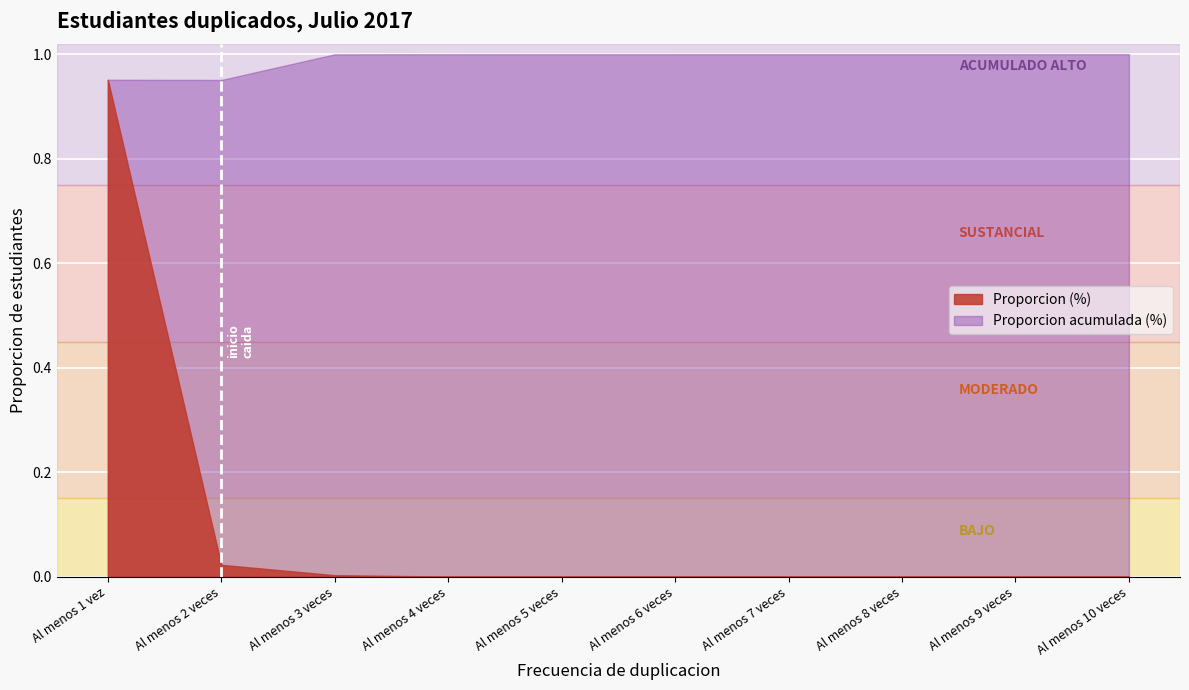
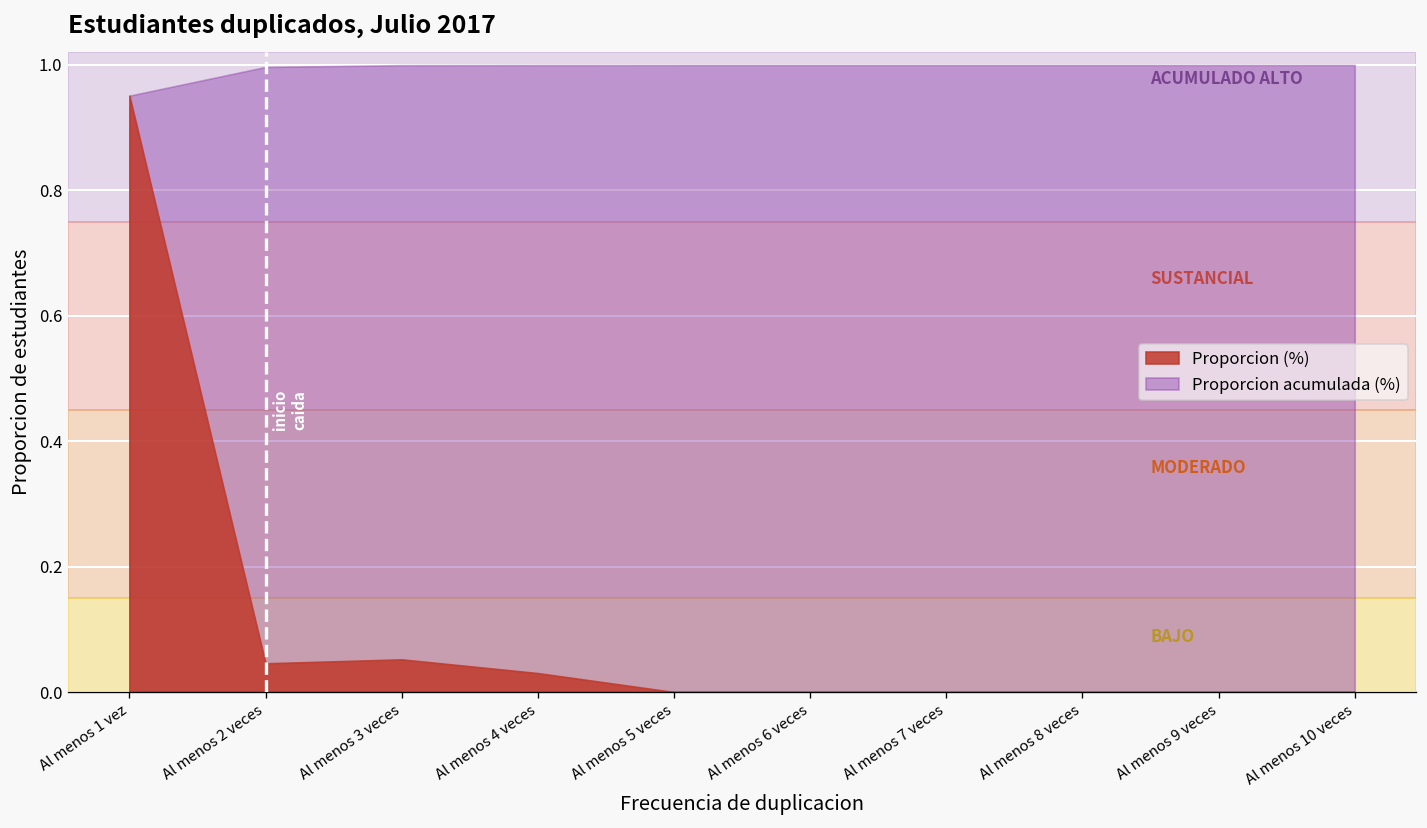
Proporcion (%), Al menos 2 veces: 0.02 -> 0.05
Proporcion acumulada (%), Al menos 2 veces: 0.95 -> 1.00
Proporcion (%), Al menos 3 veces: 0.00 -> 0.05
Proporcion (%), Al menos 4 veces: 0.00 -> 0.03
